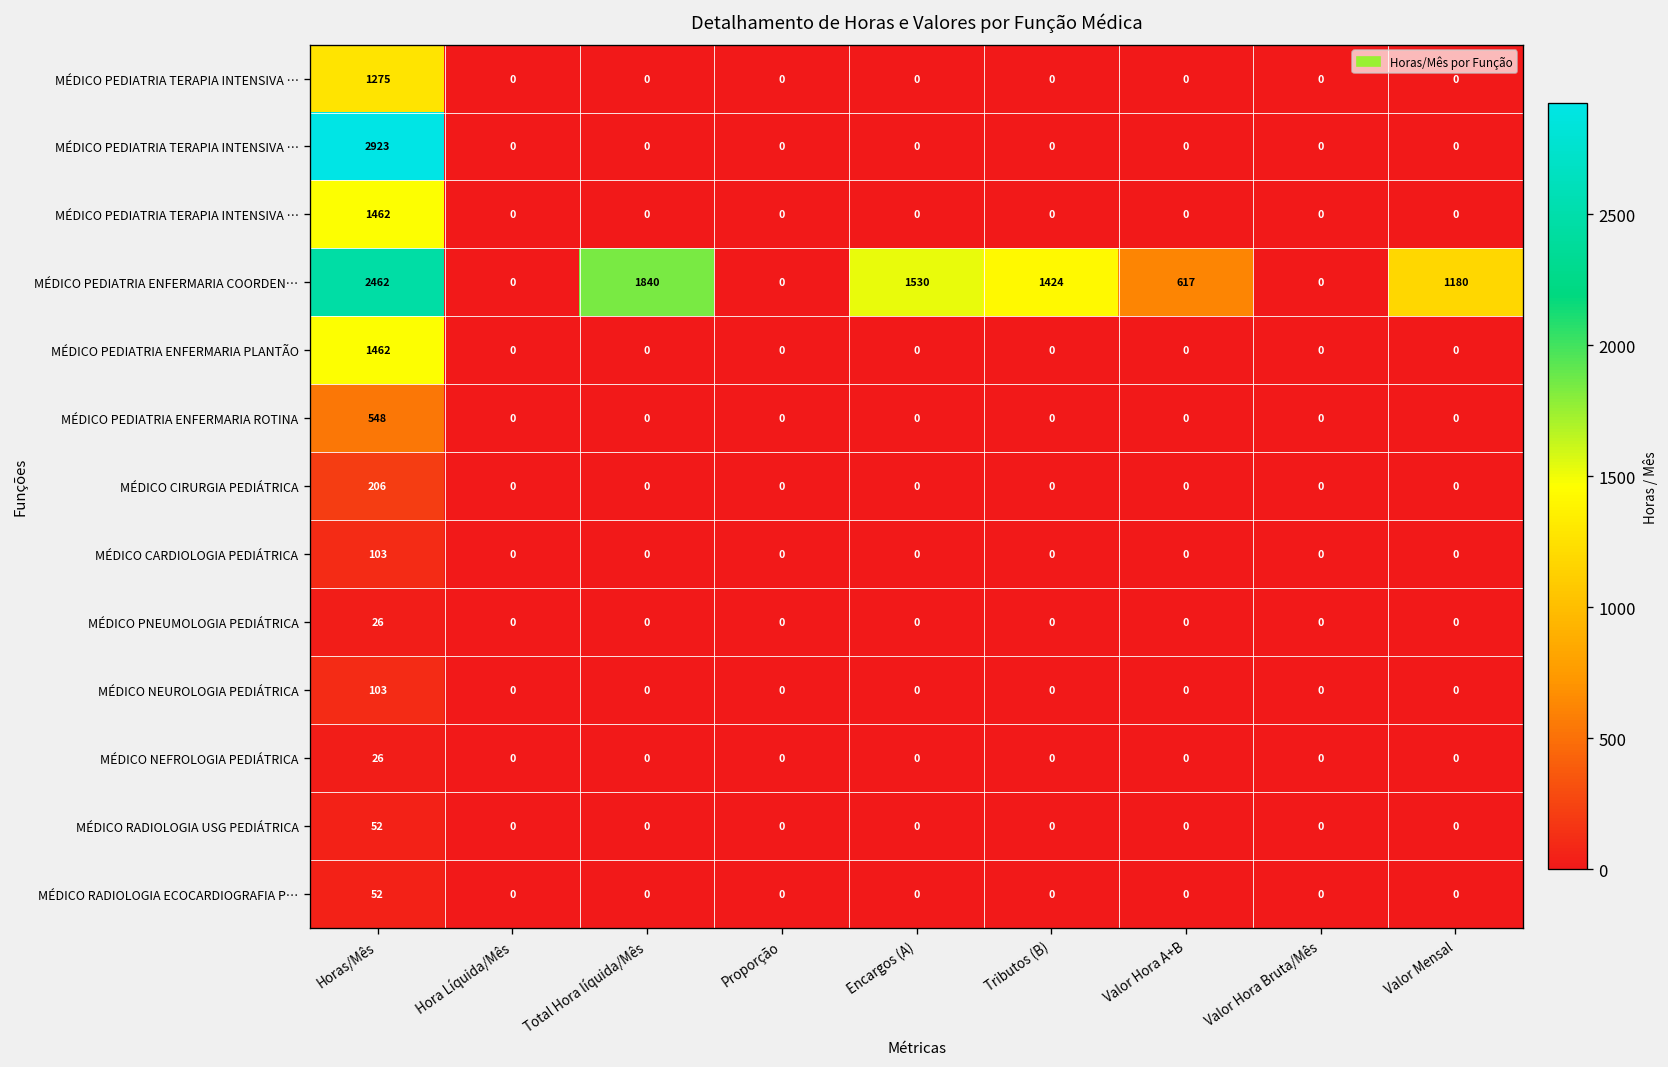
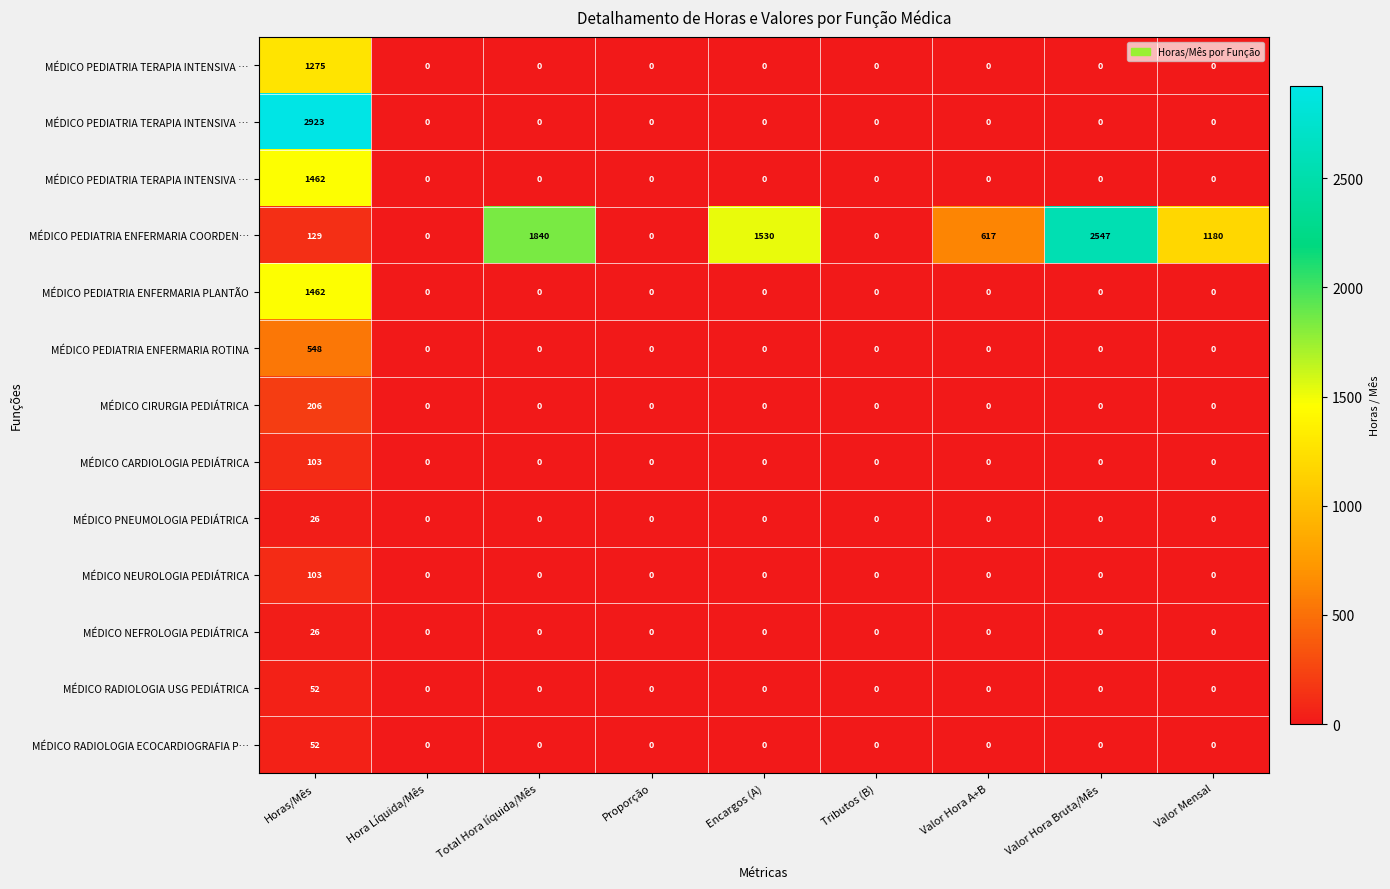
MÉDICO PEDIATRIA ENFERMARIA COORDEN…, Horas/Mês: 2462 -> 129
MÉDICO PEDIATRIA ENFERMARIA COORDEN…, Tributos (B): 1424 -> 0
MÉDICO PEDIATRIA ENFERMARIA COORDEN…, Valor Hora Bruta/Mês: 0 -> 2547
